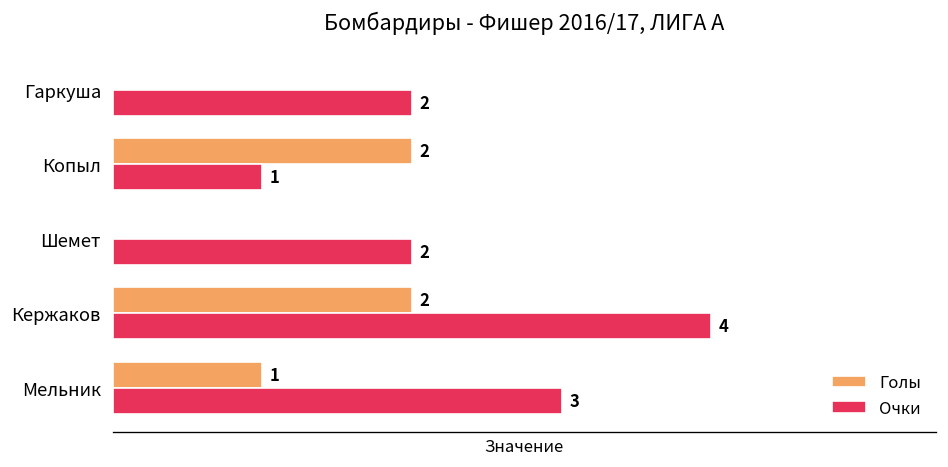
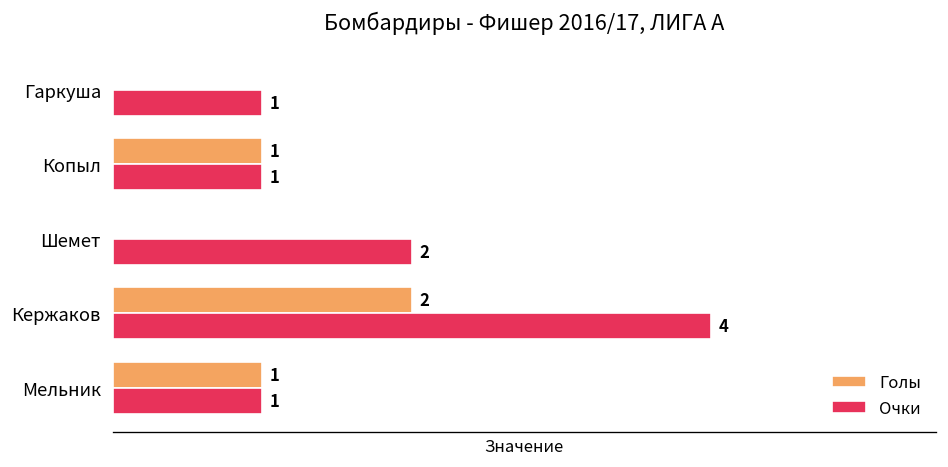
Очки, Гаркуша: 2 -> 1
Голы, Копыл: 2 -> 1
Очки, Мельник: 3 -> 1
